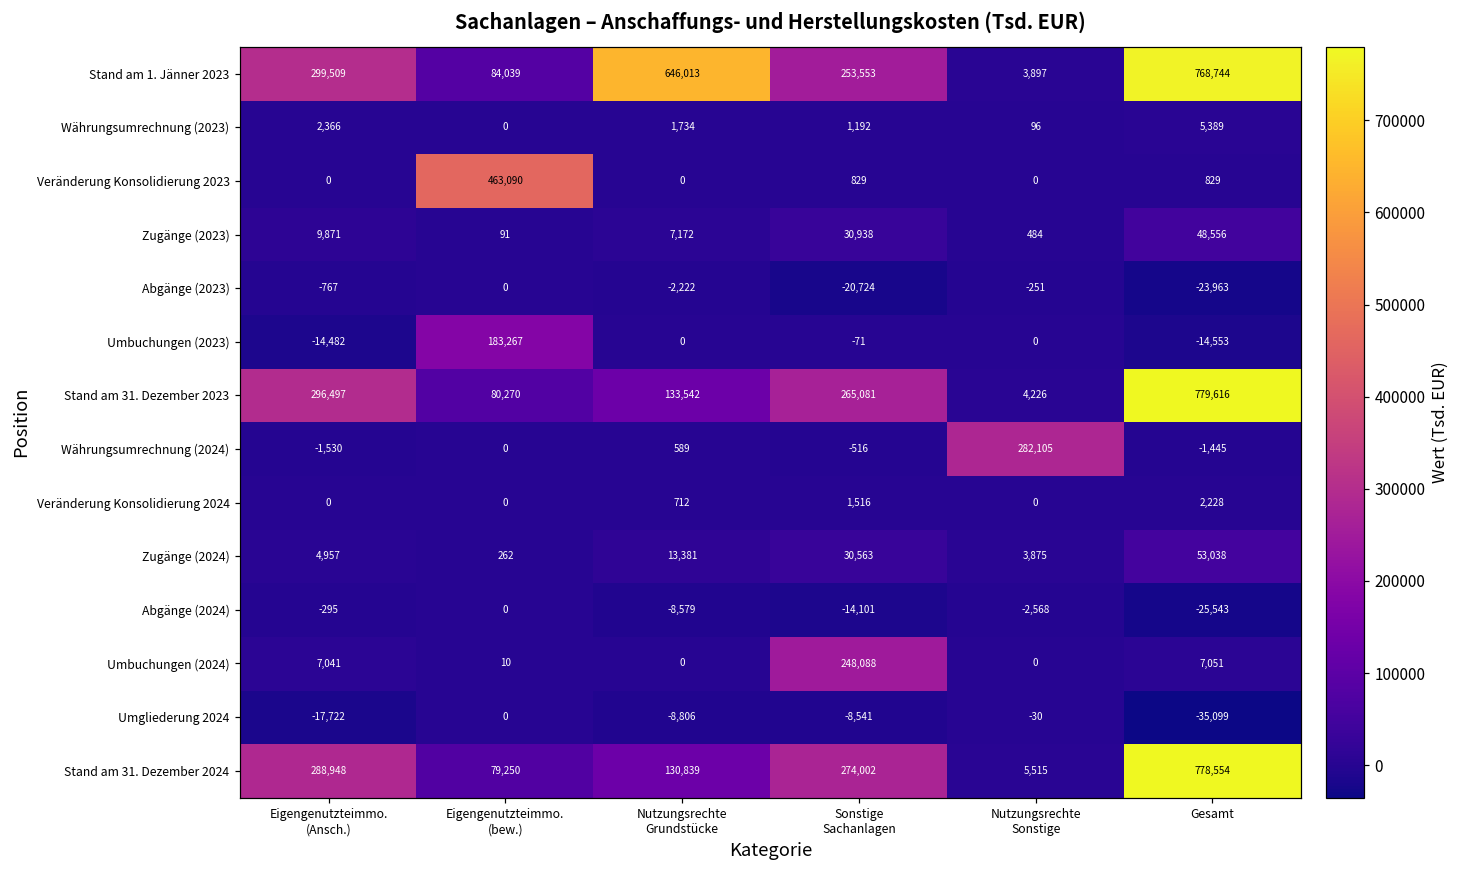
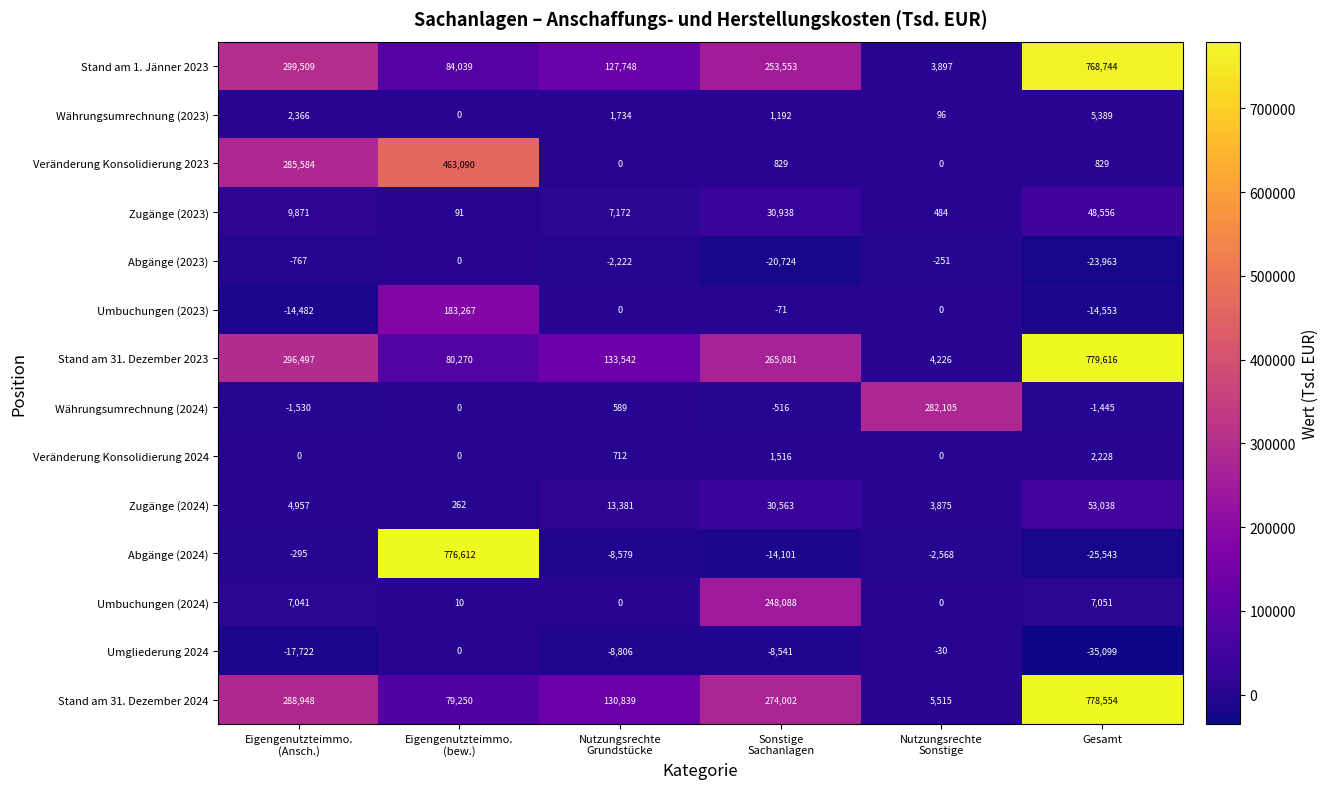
Stand am 1. Jänner 2023, Nutzungsrechte Grundstücke: 646,013 -> 127,748
Veränderung Konsolidierung 2023, Eigengenutzteimmo. (Ansch.): 0 -> 285,584
Abgänge (2024), Eigengenutzteimmo. (bew.): 0 -> 776,612
